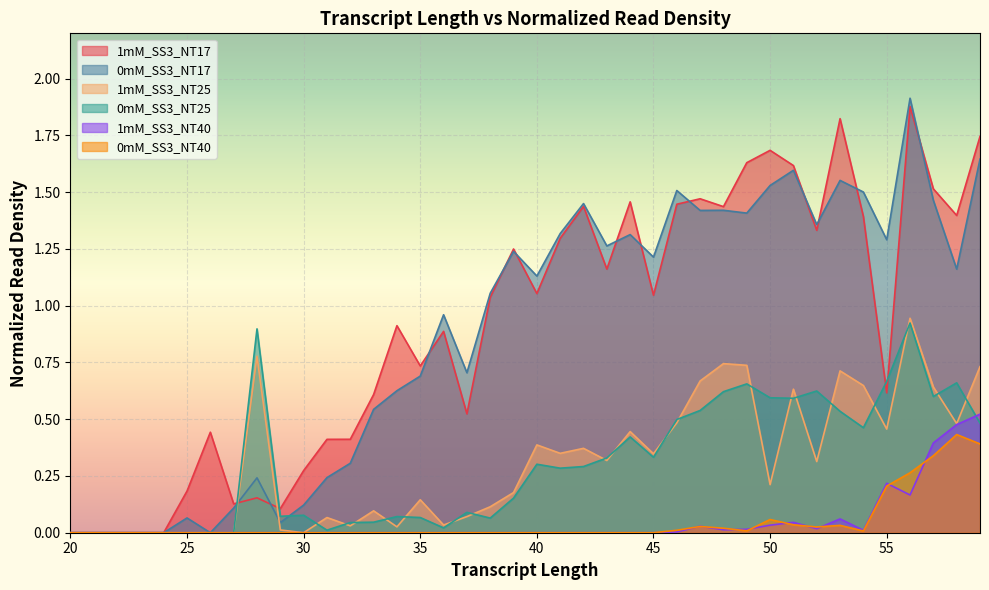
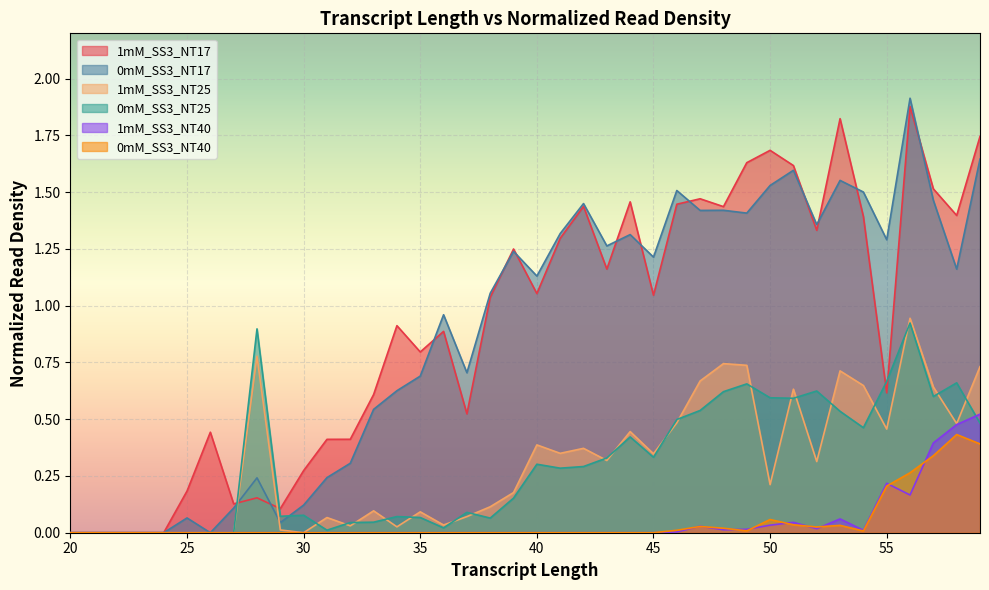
1mM_SS3_NT17, 35: 0.73 -> 0.80
1mM_SS3_NT25, 35: 0.15 -> 0.09
